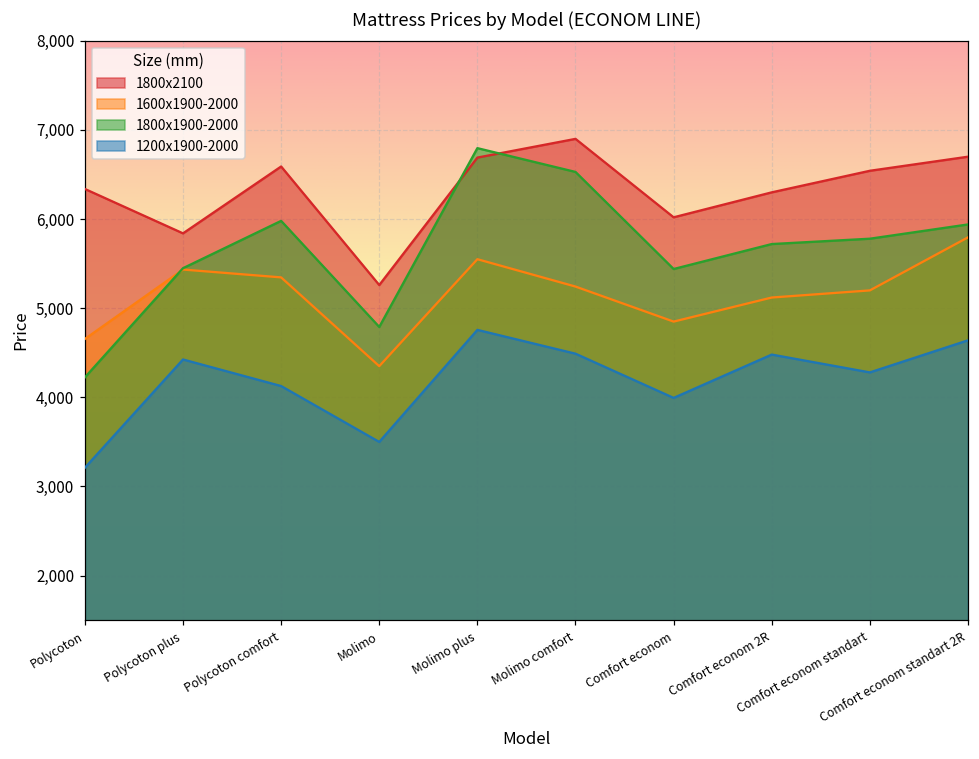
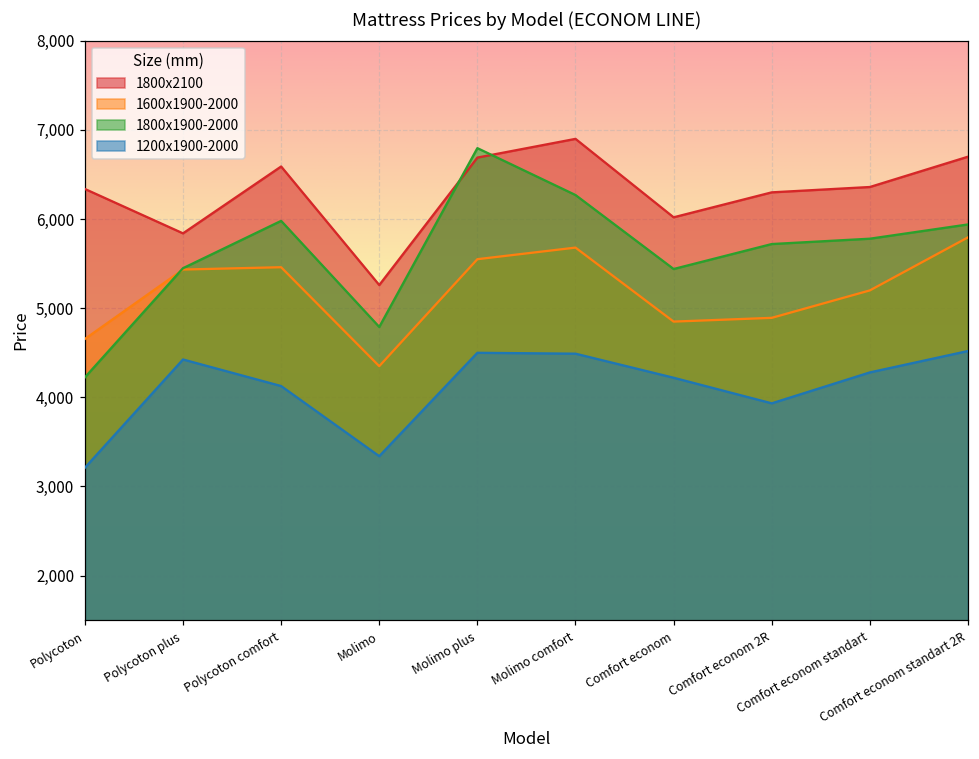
1600x1900-2000, Polycoton comfort: 5,300 -> 5,500
1200x1900-2000, Molimo: 3,500 -> 3,300
1200x1900-2000, Molimo plus: 4,800 -> 4,500
1600x1900-2000, Molimo comfort: 5,200 -> 5,700
1800x1900-2000, Molimo comfort: 6,500 -> 6,300
1200x1900-2000, Comfort econom: 4,000 -> 4,200
1600x1900-2000, Comfort econom 2R: 5,100 -> 4,900
1200x1900-2000, Comfort econom 2R: 4,500 -> 3,900
1800x2100, Comfort econom standart: 6,500 -> 6,400
1200x1900-2000, Comfort econom standart 2R: 4,600 -> 4,500
